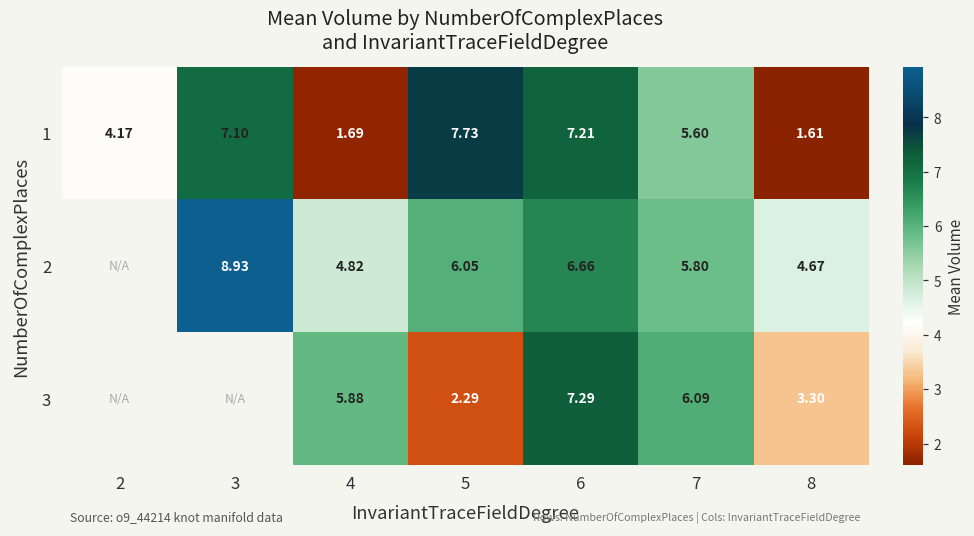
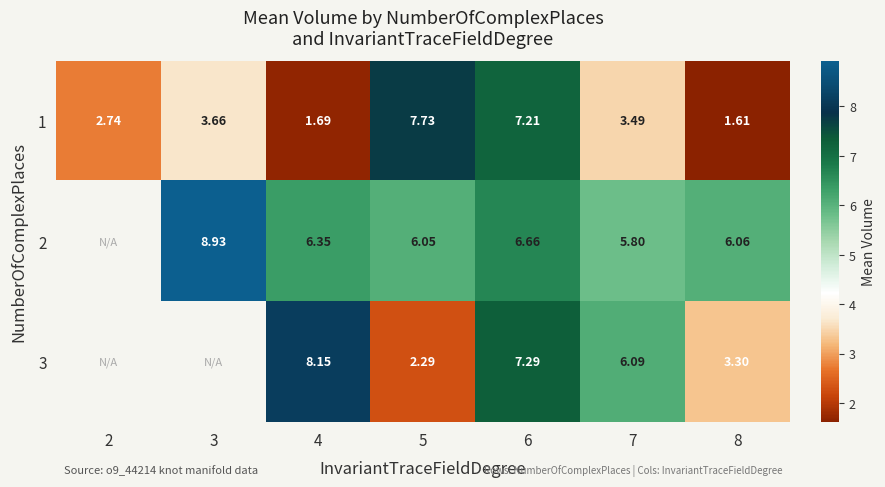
1, 2: 4.17 -> 2.74
1, 3: 7.10 -> 3.66
1, 7: 5.60 -> 3.49
2, 4: 4.82 -> 6.35
2, 8: 4.67 -> 6.06
3, 4: 5.88 -> 8.15
